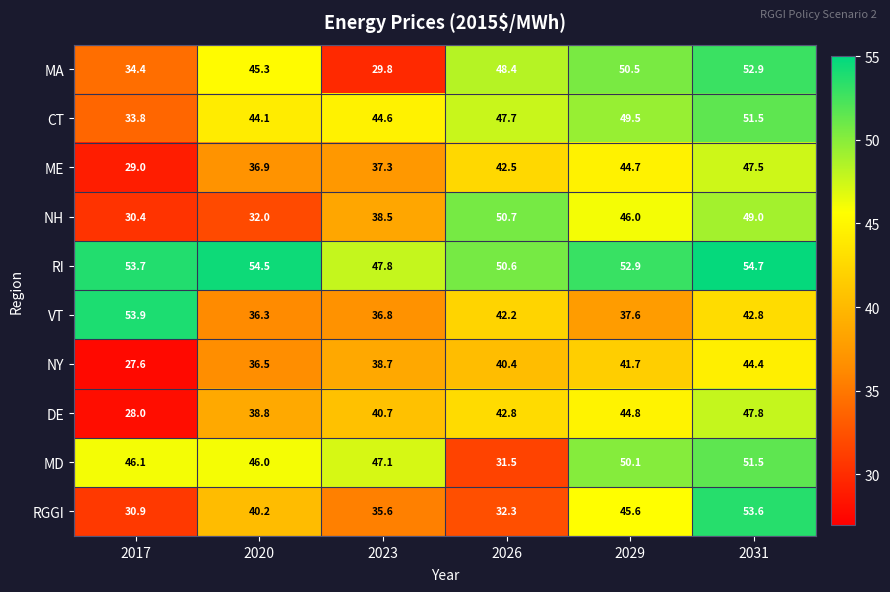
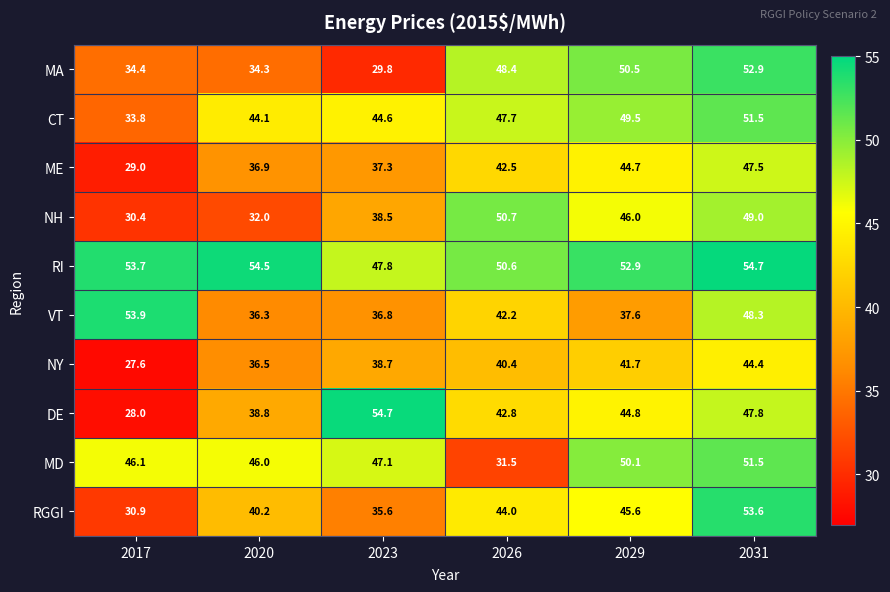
MA, 2020: 45.3 -> 34.3
VT, 2031: 42.8 -> 48.3
DE, 2023: 40.7 -> 54.7
RGGI, 2026: 32.3 -> 44.0
